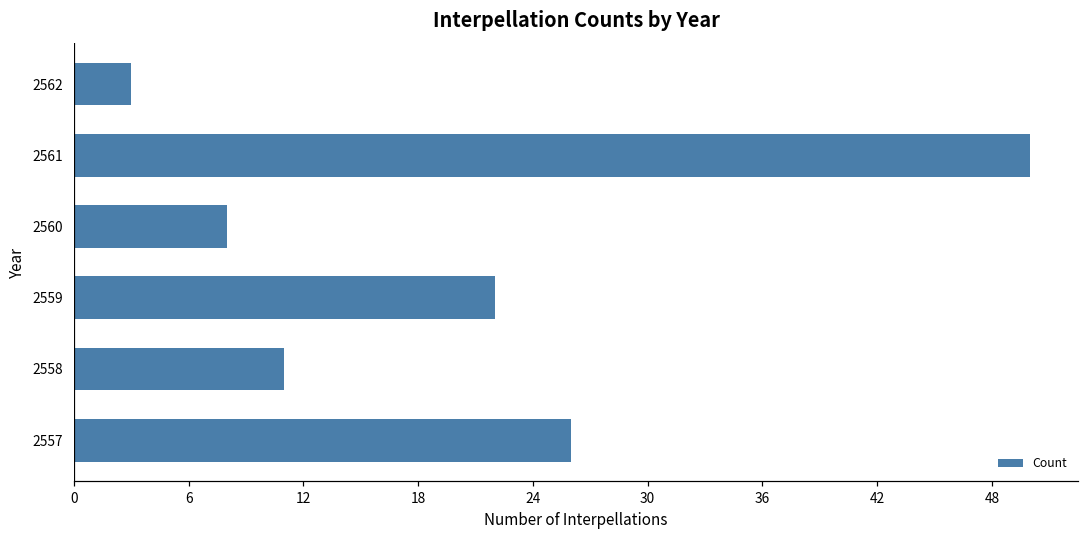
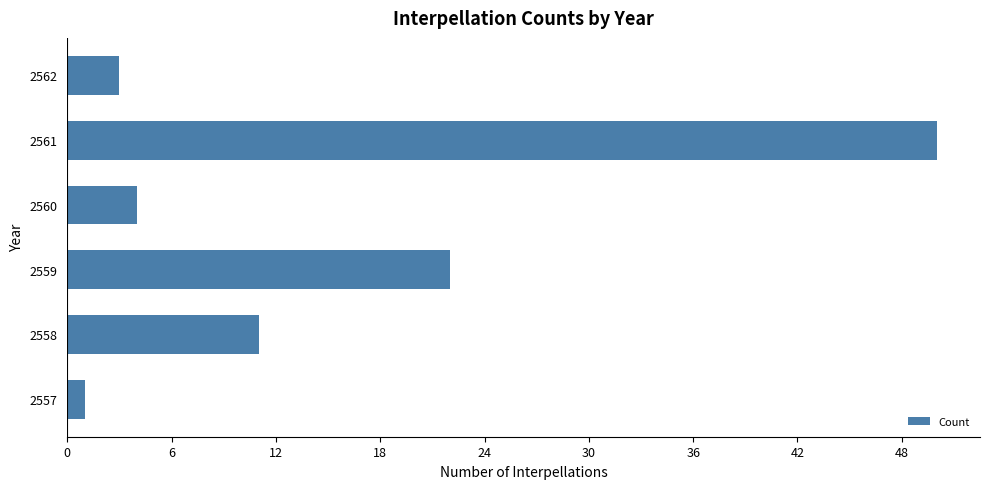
2560: 8 -> 4
2557: 26 -> 1
